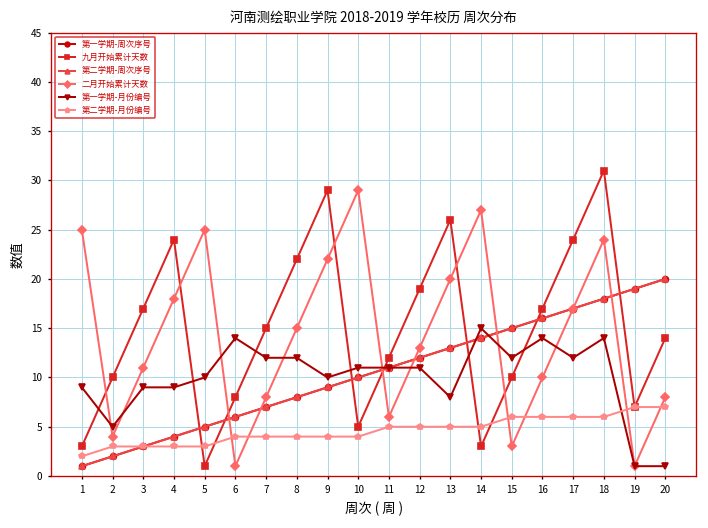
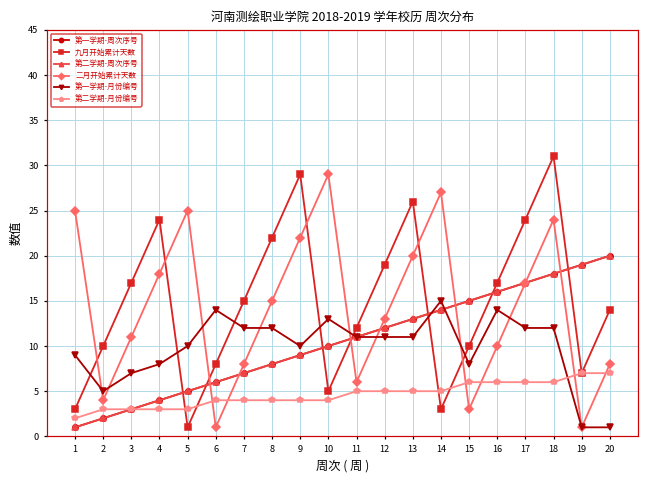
第一学期-月份编号, 3: 9 -> 7
第一学期-月份编号, 4: 9 -> 8
第一学期-月份编号, 10: 11 -> 13
第一学期-月份编号, 13: 8 -> 11
第一学期-月份编号, 15: 12 -> 8
第一学期-月份编号, 18: 14 -> 12
